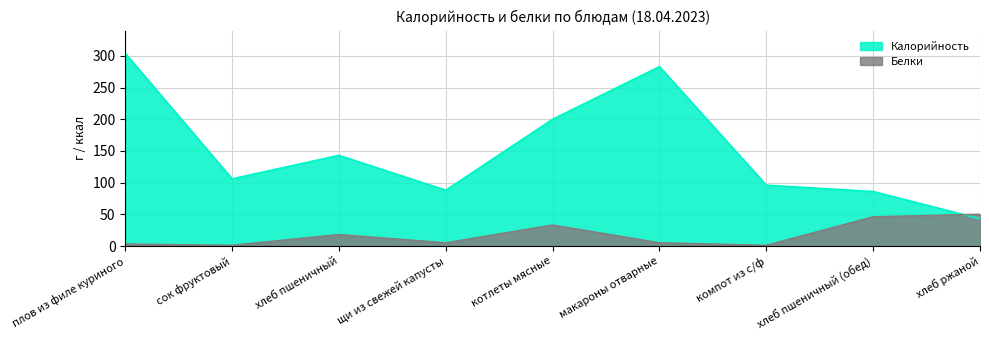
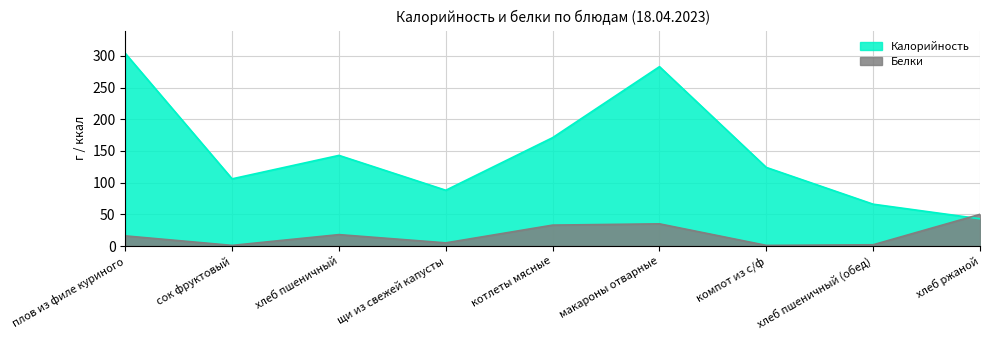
Белки, плов из филе куриного: 0 -> 20
Калорийность, котлеты мясные: 200 -> 170
Белки, макароны отварные: 10 -> 40
Калорийность, компот из с/ф: 100 -> 120
Калорийность, хлеб пшеничный (обед): 90 -> 70
Белки, хлеб пшеничный (обед): 50 -> 0
